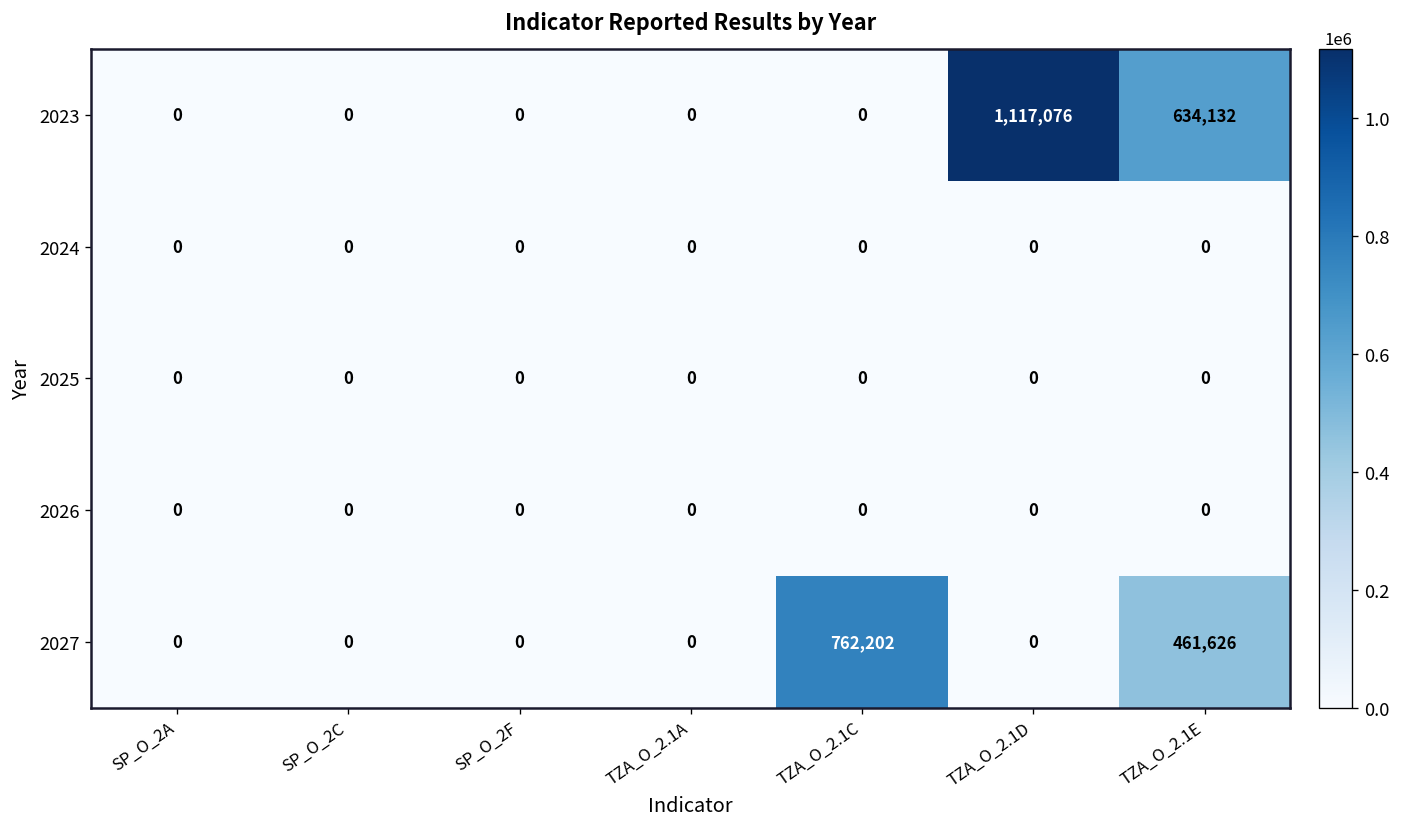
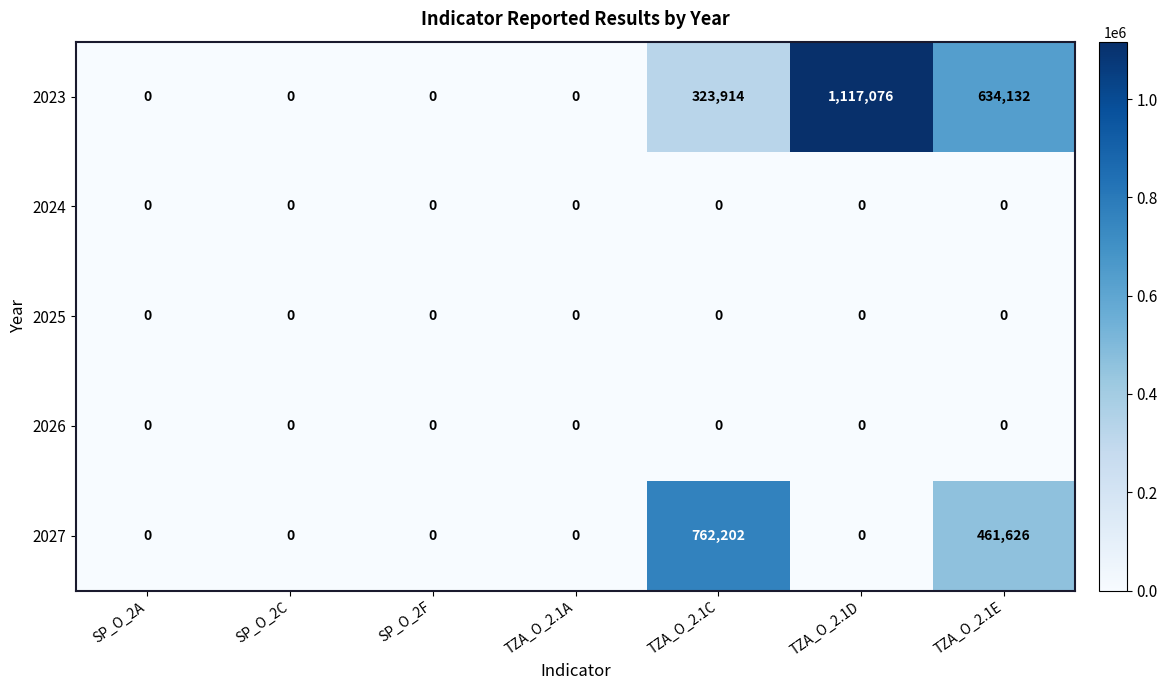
2023, TZA_O_2.1C: 0 -> 323,914
